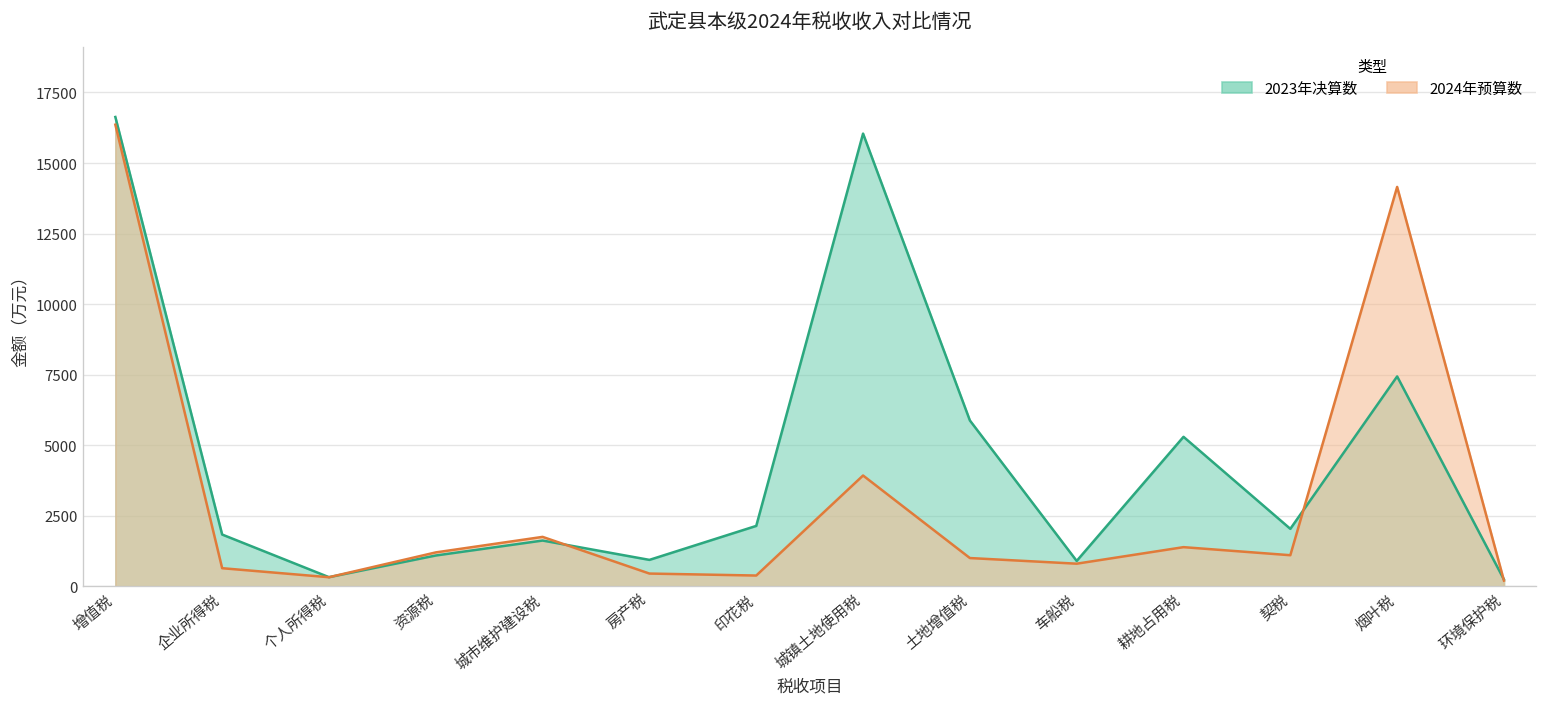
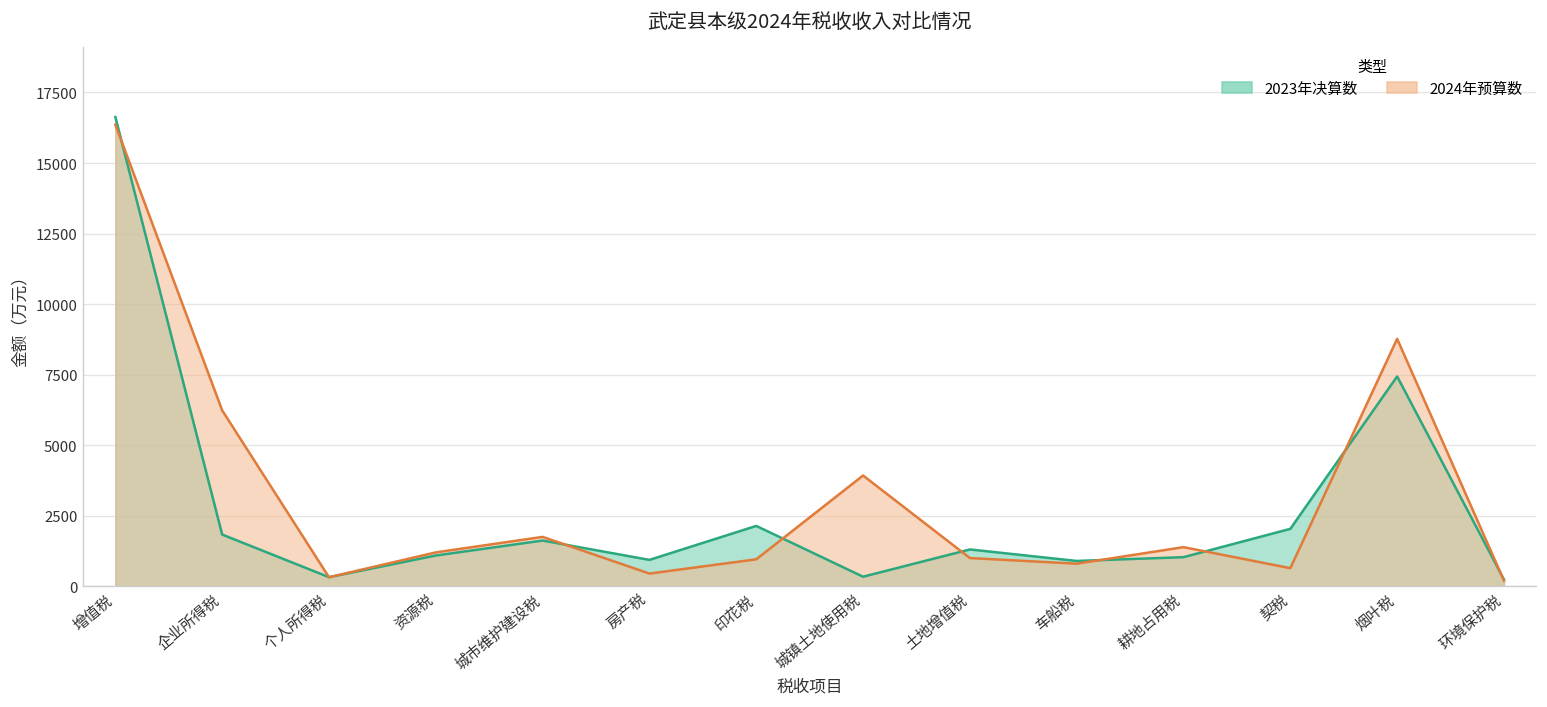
2024年预算数, 企业所得税: 600 -> 6200
2024年预算数, 印花税: 400 -> 1000
2023年决算数, 城镇土地使用税: 16000 -> 300
2023年决算数, 土地增值税: 5900 -> 1300
2023年决算数, 耕地占用税: 5300 -> 1000
2024年预算数, 契税: 1100 -> 600
2024年预算数, 烟叶税: 14200 -> 8800
